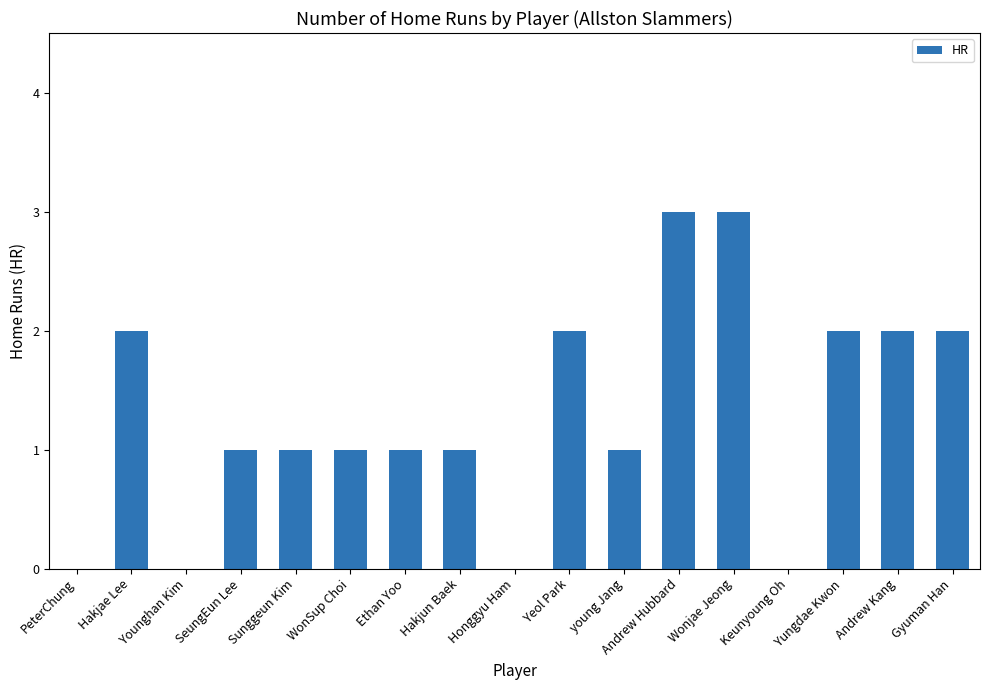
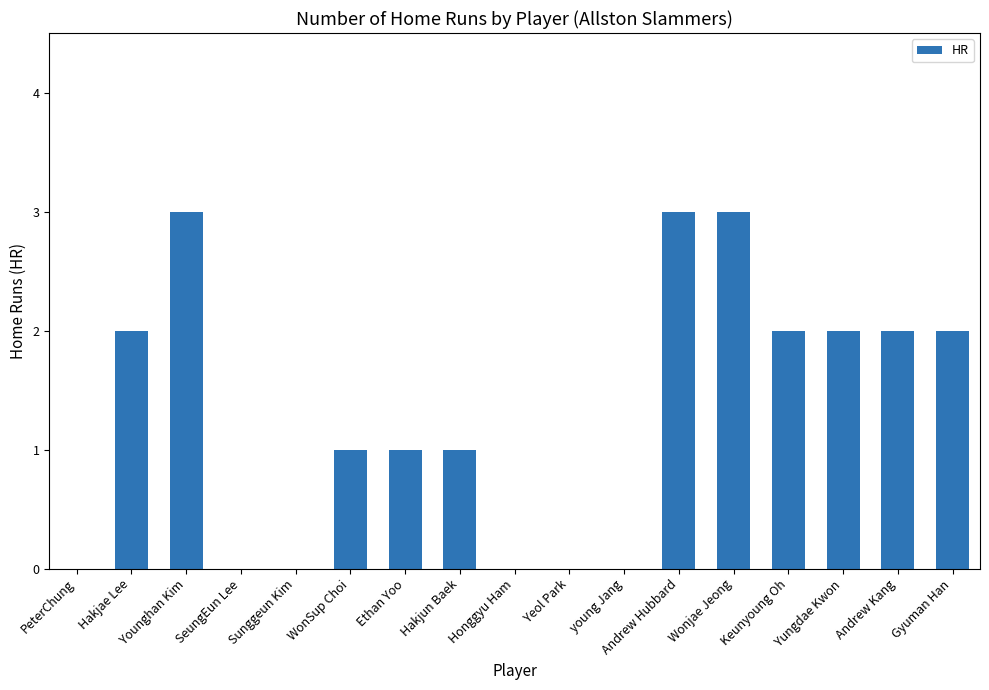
Younghan Kim: 0 -> 3
SeungEun Lee: 1 -> 0
Sunggeun Kim: 1 -> 0
Yeol Park: 2 -> 0
young Jang: 1 -> 0
Keunyoung Oh: 0 -> 2
